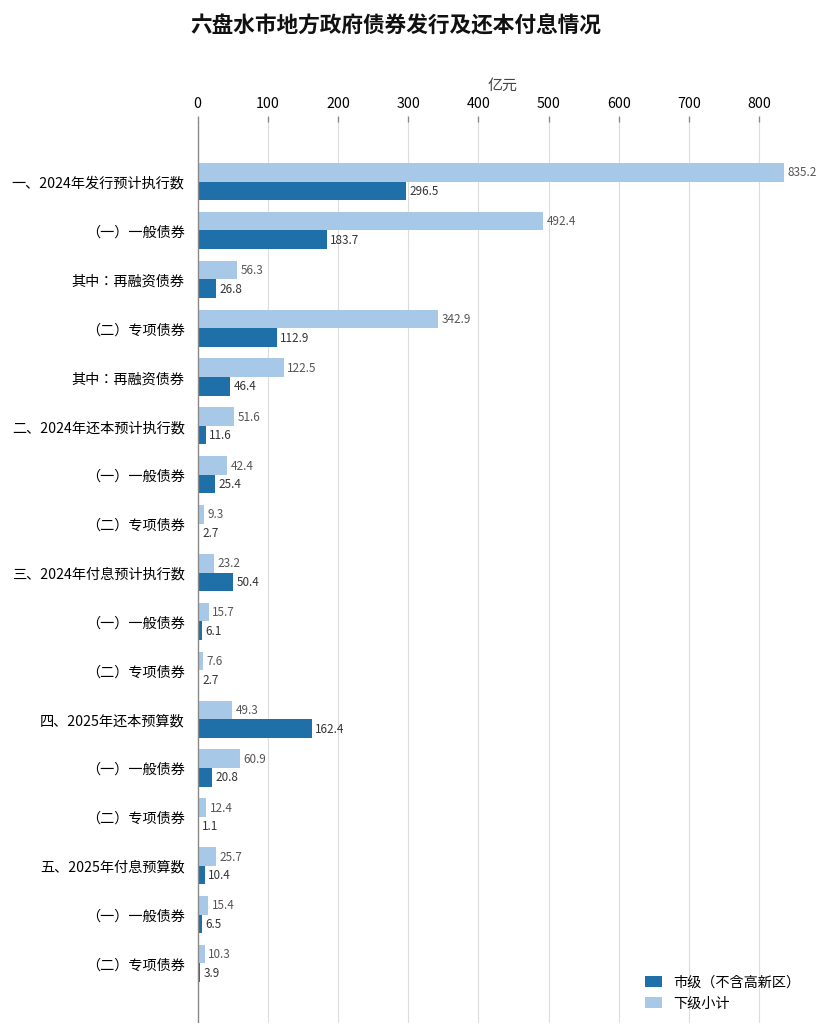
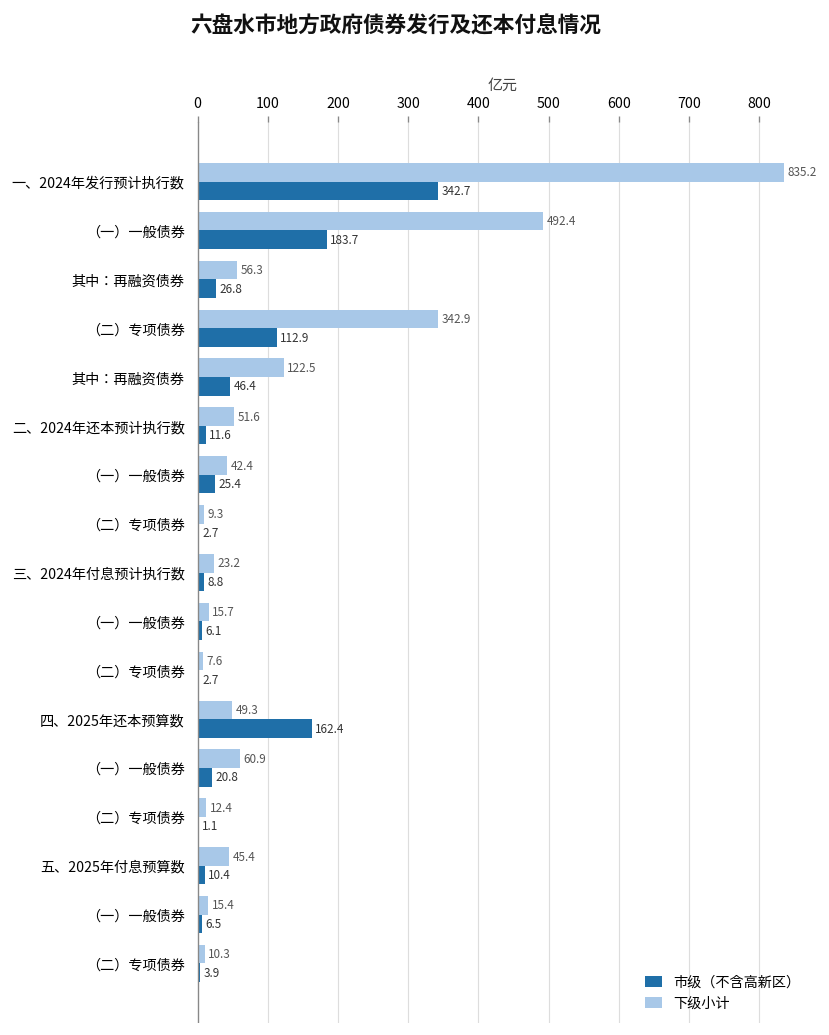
市级（不含高新区）, 一、2024年发行预计执行数: 296.5 -> 342.7
市级（不含高新区）, 三、2024年付息预计执行数: 50.4 -> 8.8
下级小计, 五、2025年付息预算数: 25.7 -> 45.4
